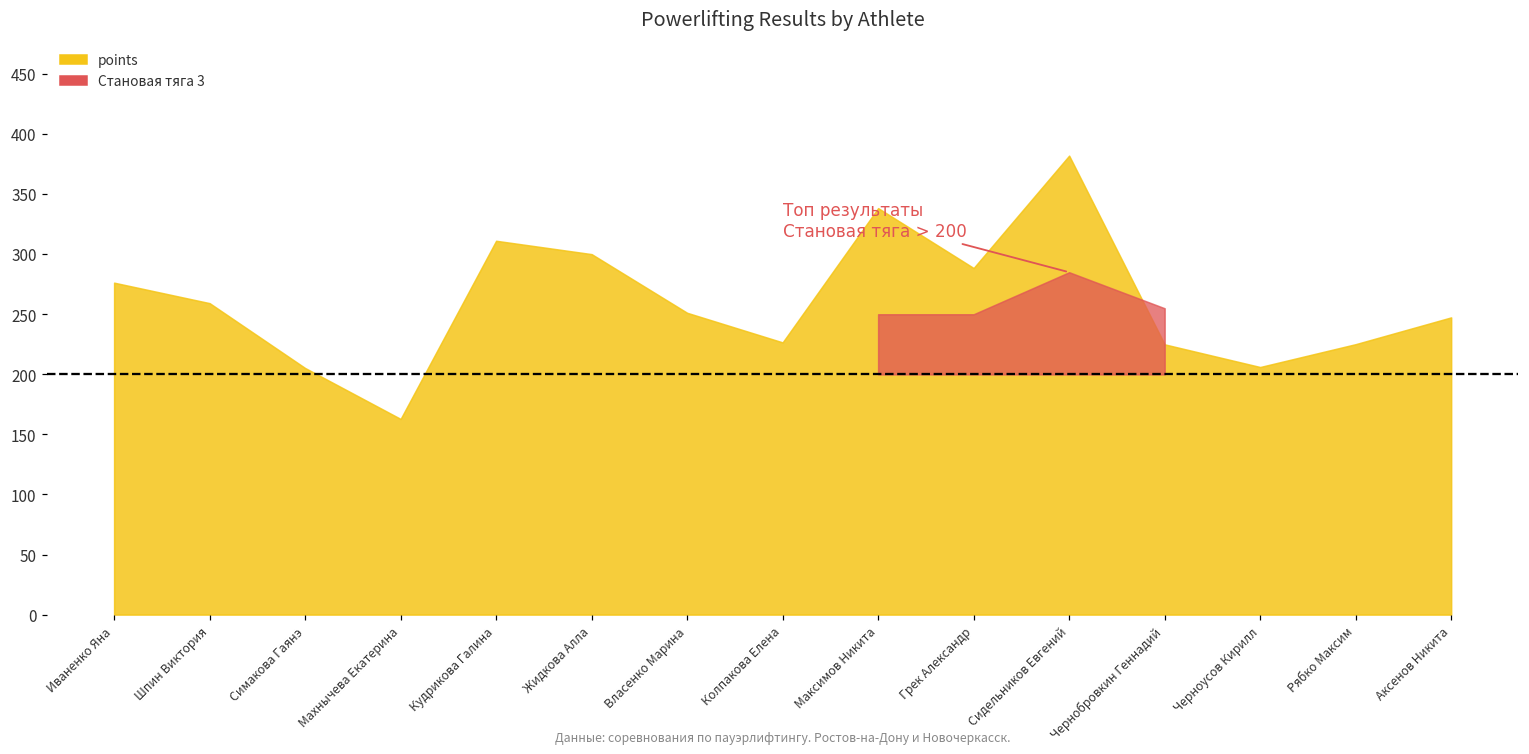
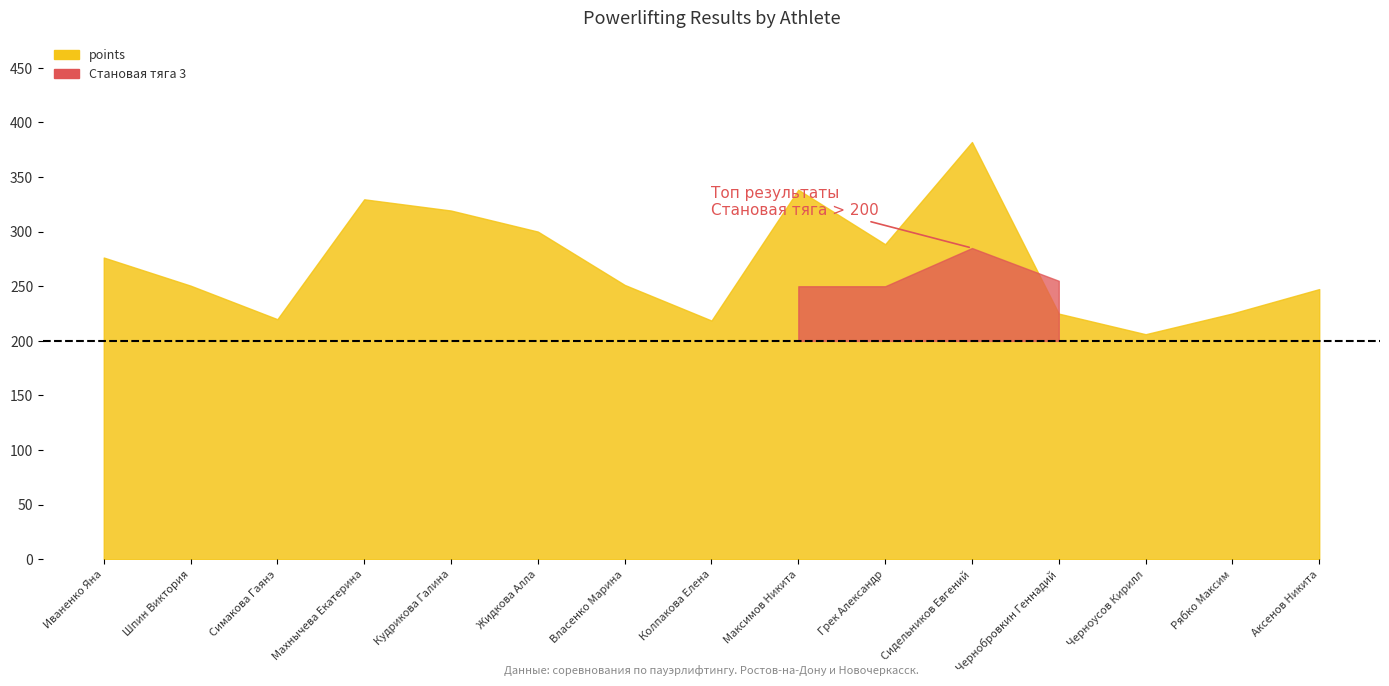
points, Шпин Виктория: 259 -> 251
points, Симакова Гаянэ: 205 -> 220
points, Махнычева Екатерина: 163 -> 330
points, Кудрикова Галина: 311 -> 319
points, Колпакова Елена: 227 -> 219
